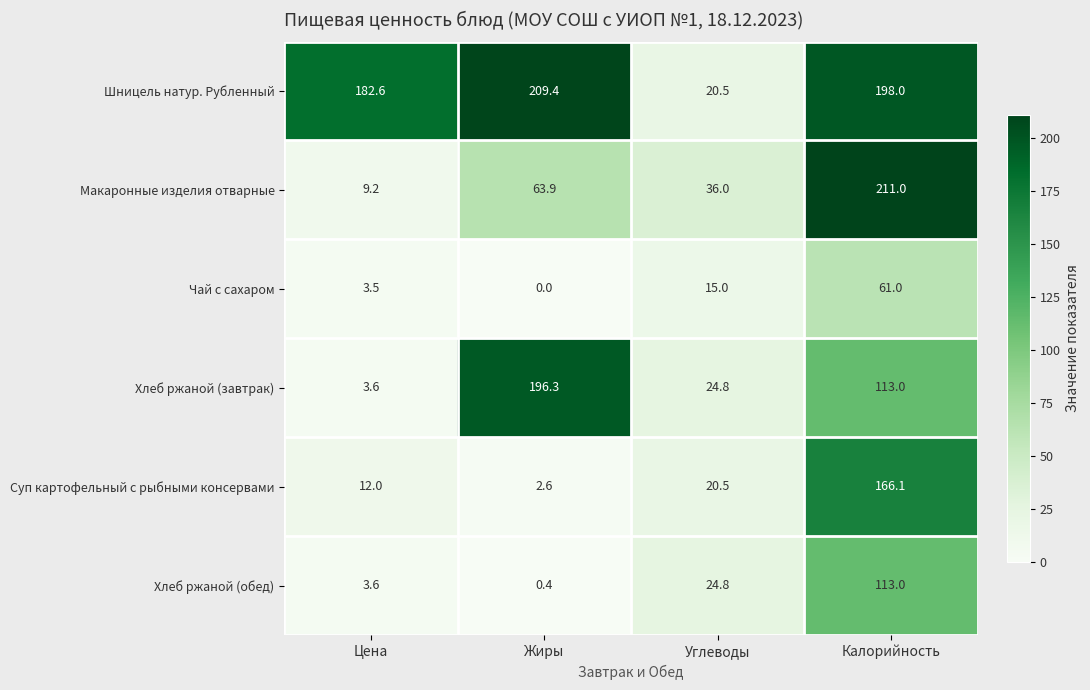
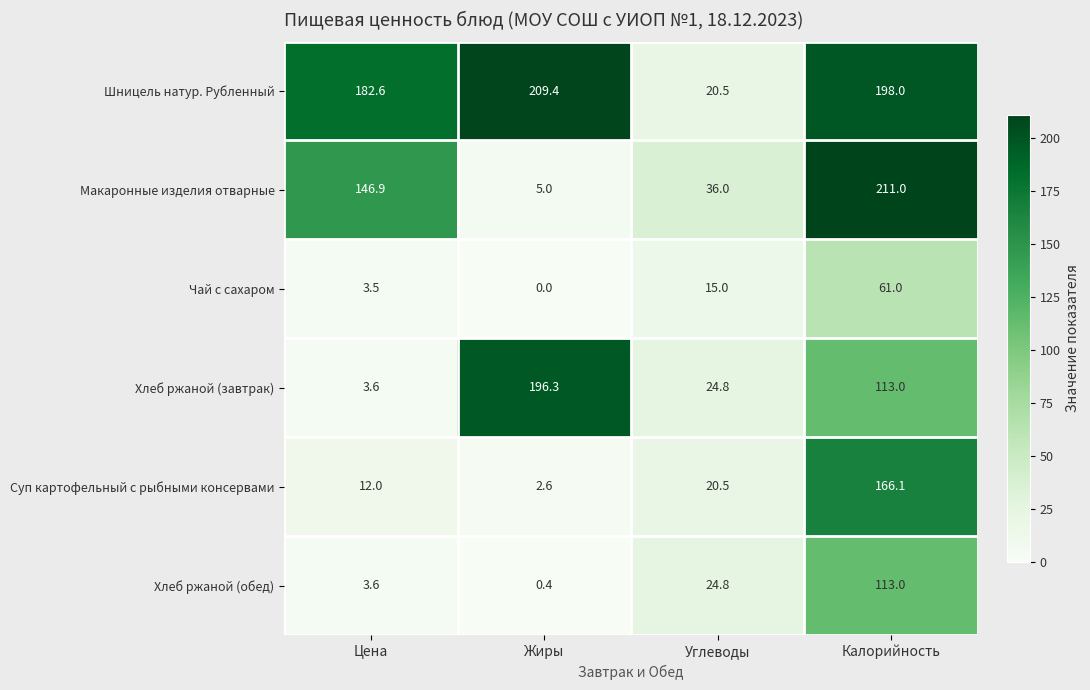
Макаронные изделия отварные, Цена: 9.2 -> 146.9
Макаронные изделия отварные, Жиры: 63.9 -> 5.0
